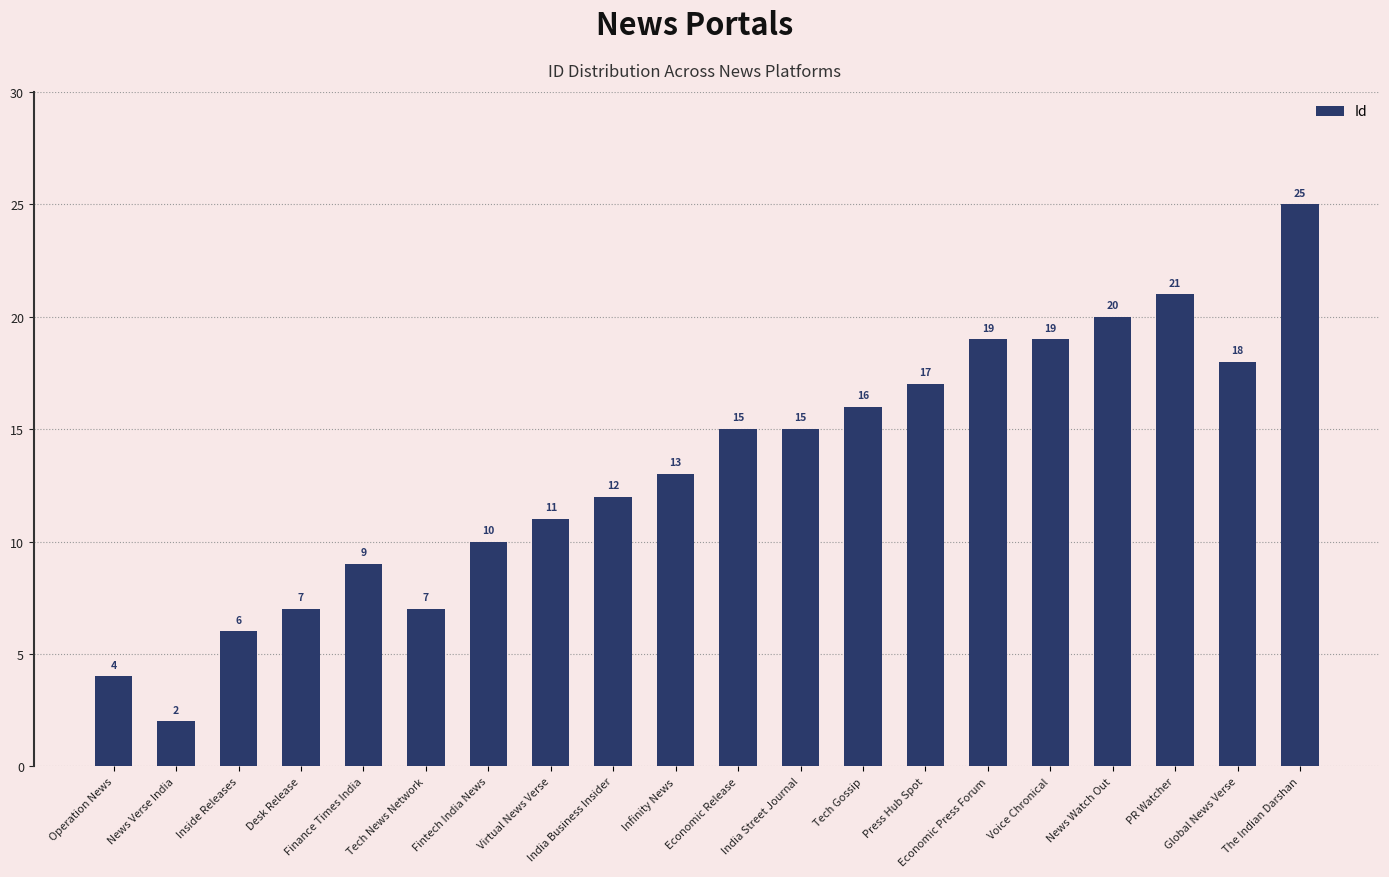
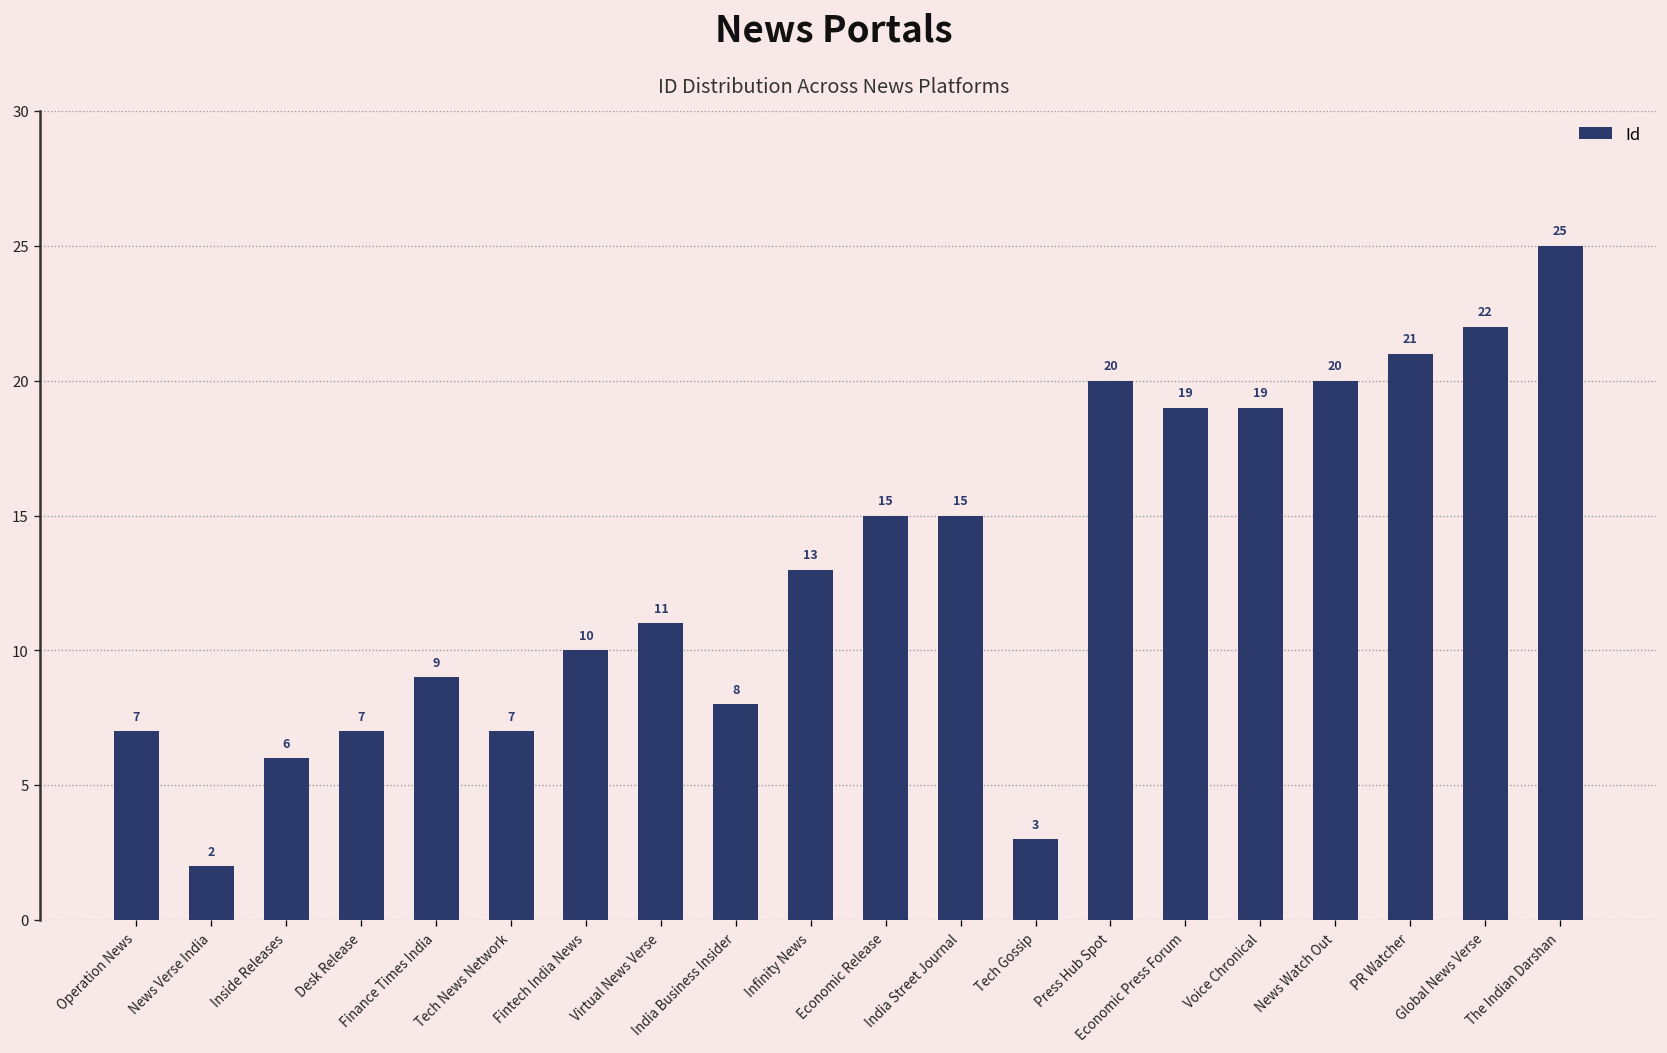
Operation News: 4 -> 7
India Business Insider: 12 -> 8
Tech Gossip: 16 -> 3
Press Hub Spot: 17 -> 20
Global News Verse: 18 -> 22
